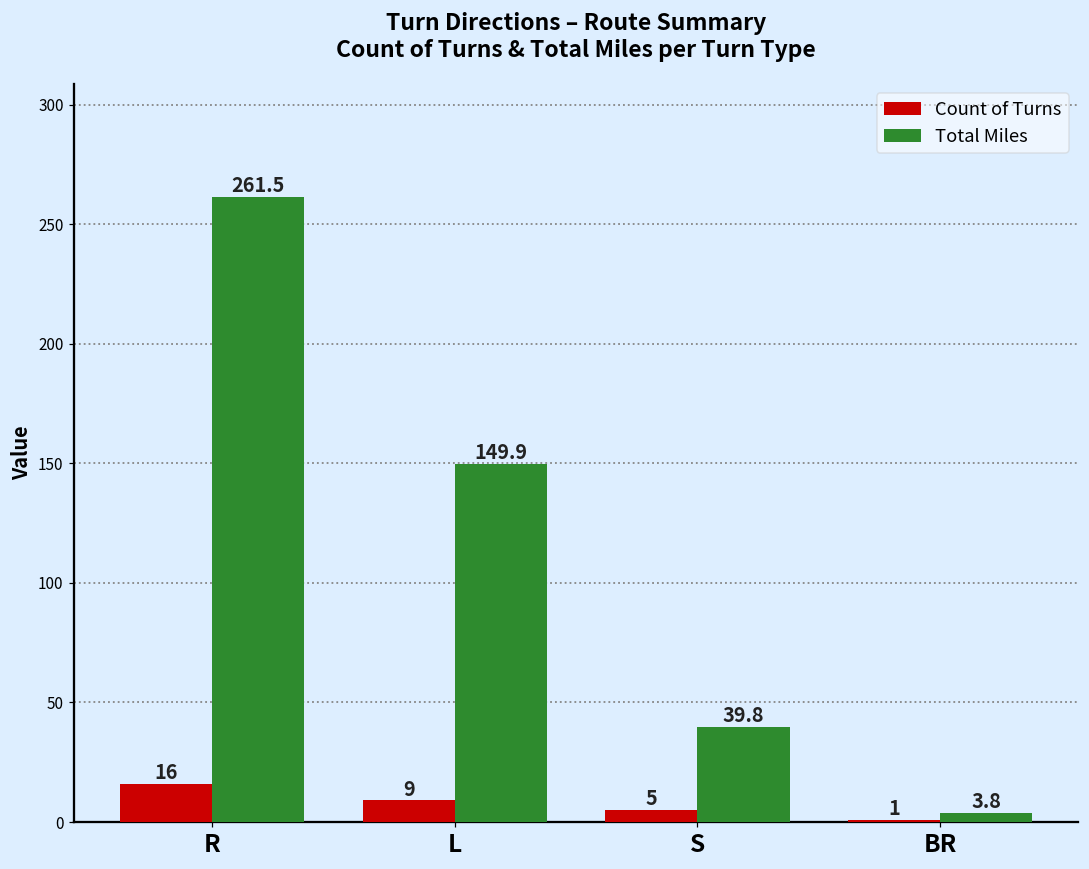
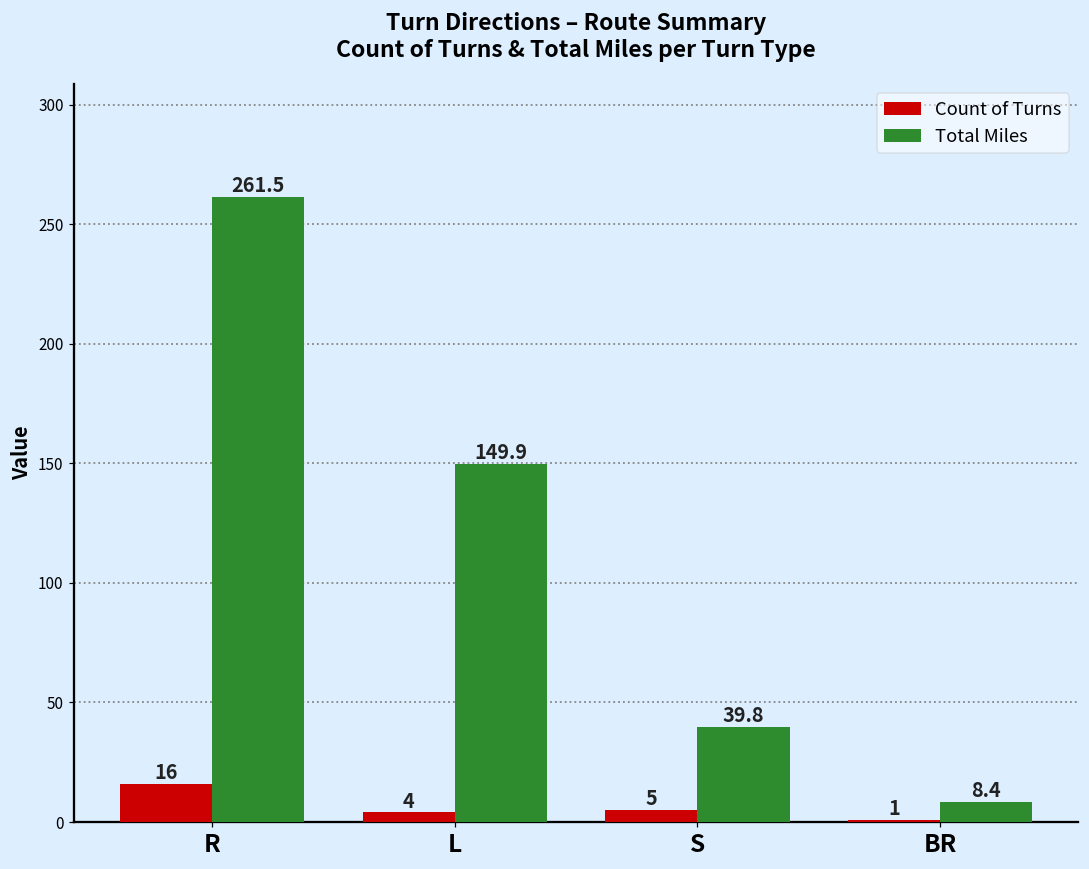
Count of Turns, L: 9 -> 4
Total Miles, BR: 3.8 -> 8.4
